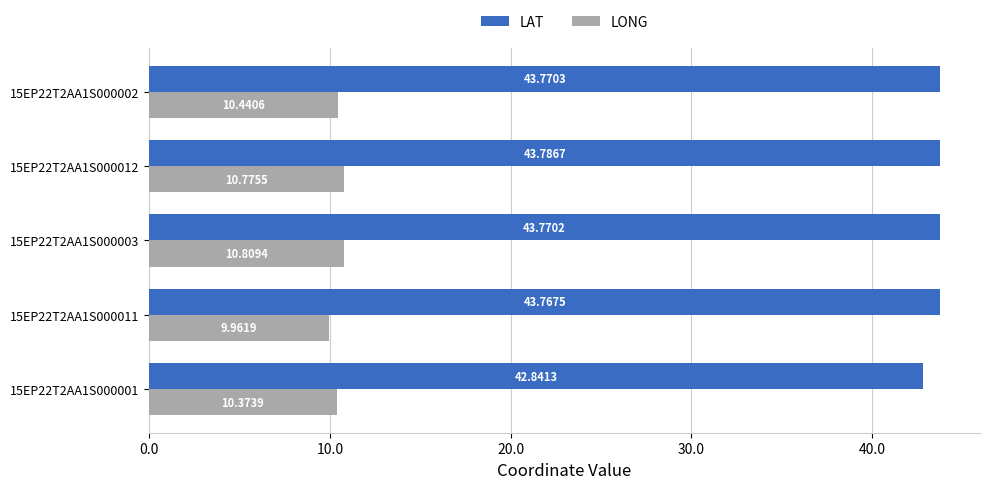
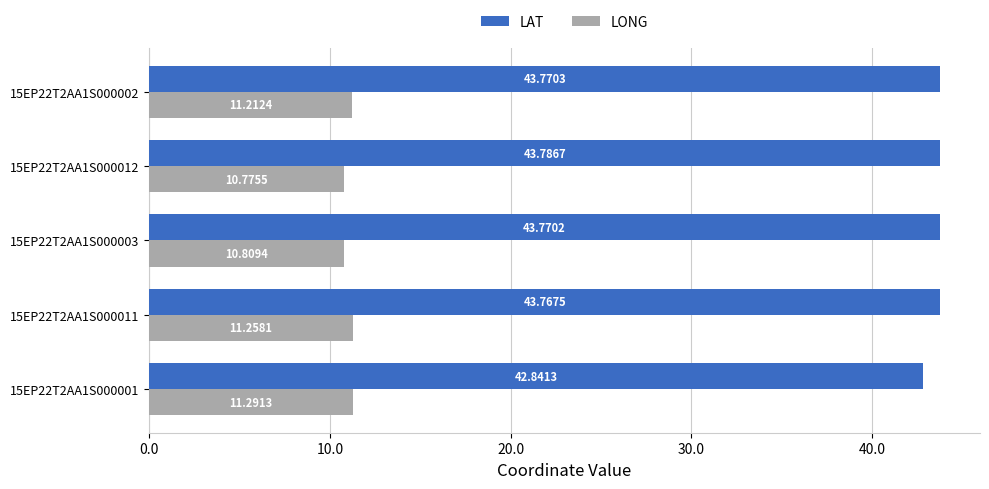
LONG, 15EP22T2AA1S000002: 10.4406 -> 11.2124
LONG, 15EP22T2AA1S000011: 9.9619 -> 11.2581
LONG, 15EP22T2AA1S000001: 10.3739 -> 11.2913
